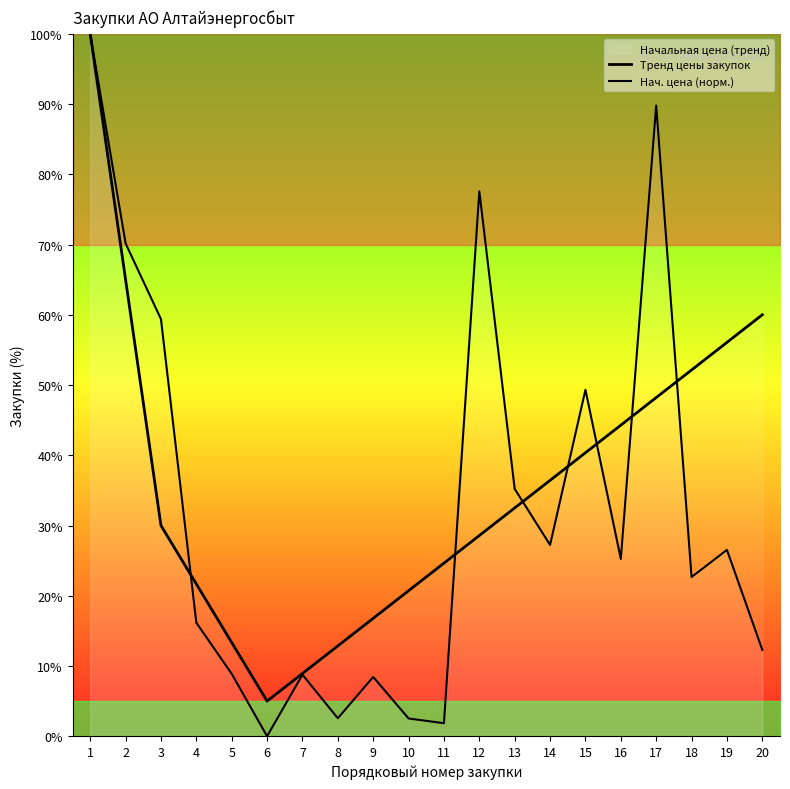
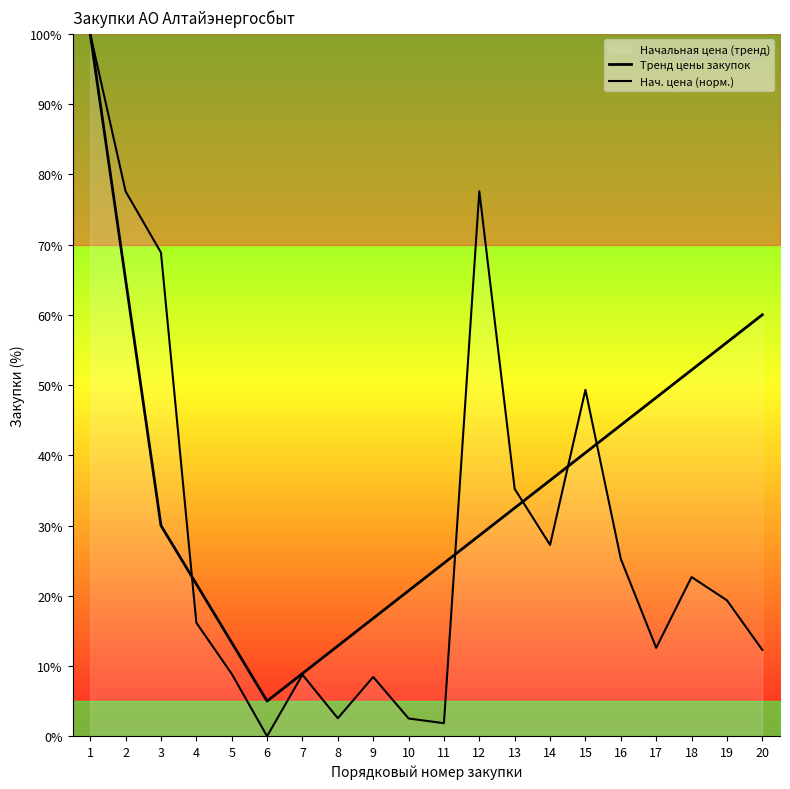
Нач. цена (норм.), 2: 70% -> 78%
Нач. цена (норм.), 3: 59% -> 69%
Нач. цена (норм.), 17: 90% -> 13%
Нач. цена (норм.), 19: 27% -> 19%
